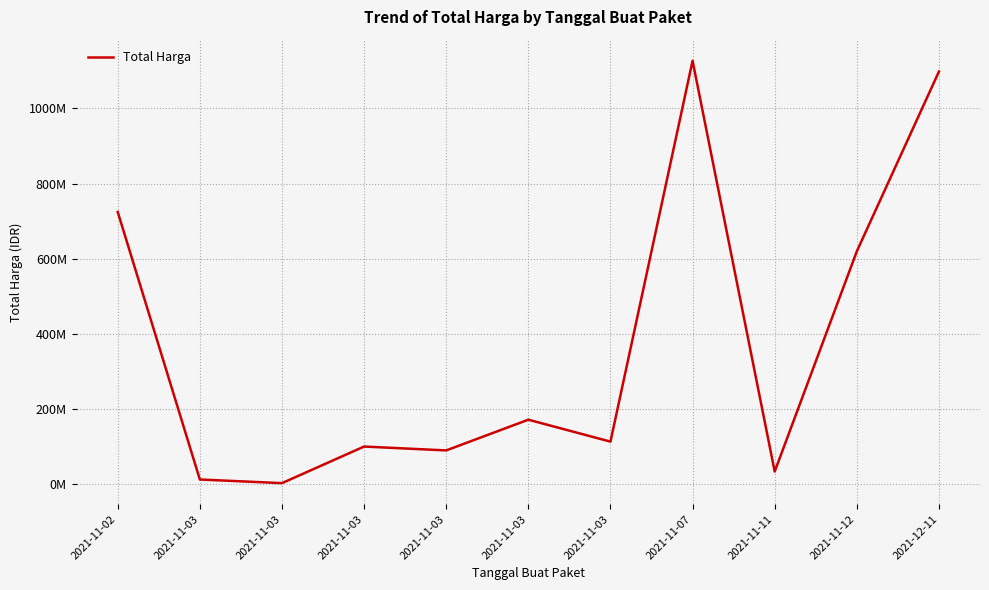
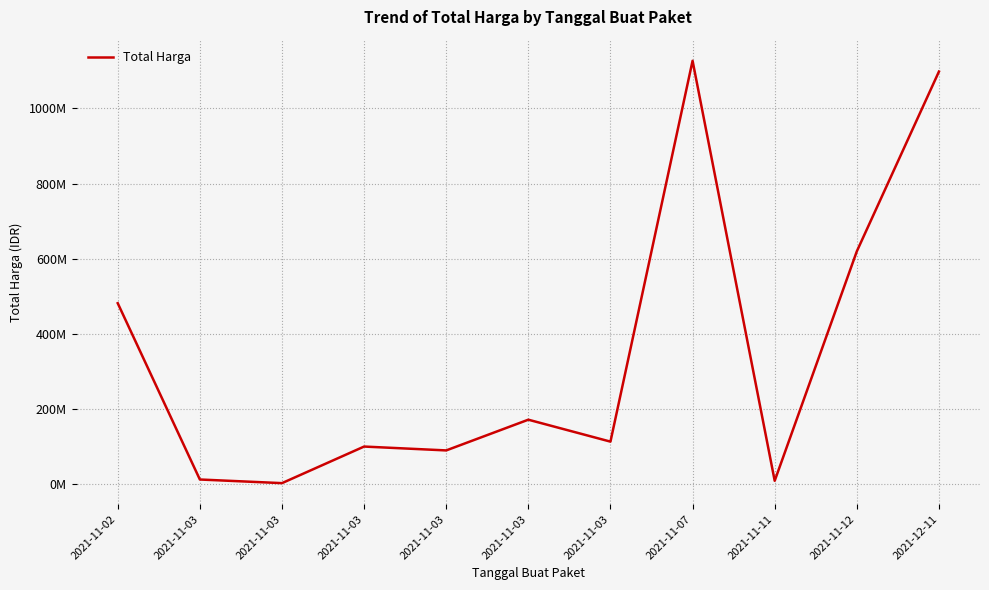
2021-11-02: 720000000 -> 480000000
2021-11-11: 30000000 -> 10000000
